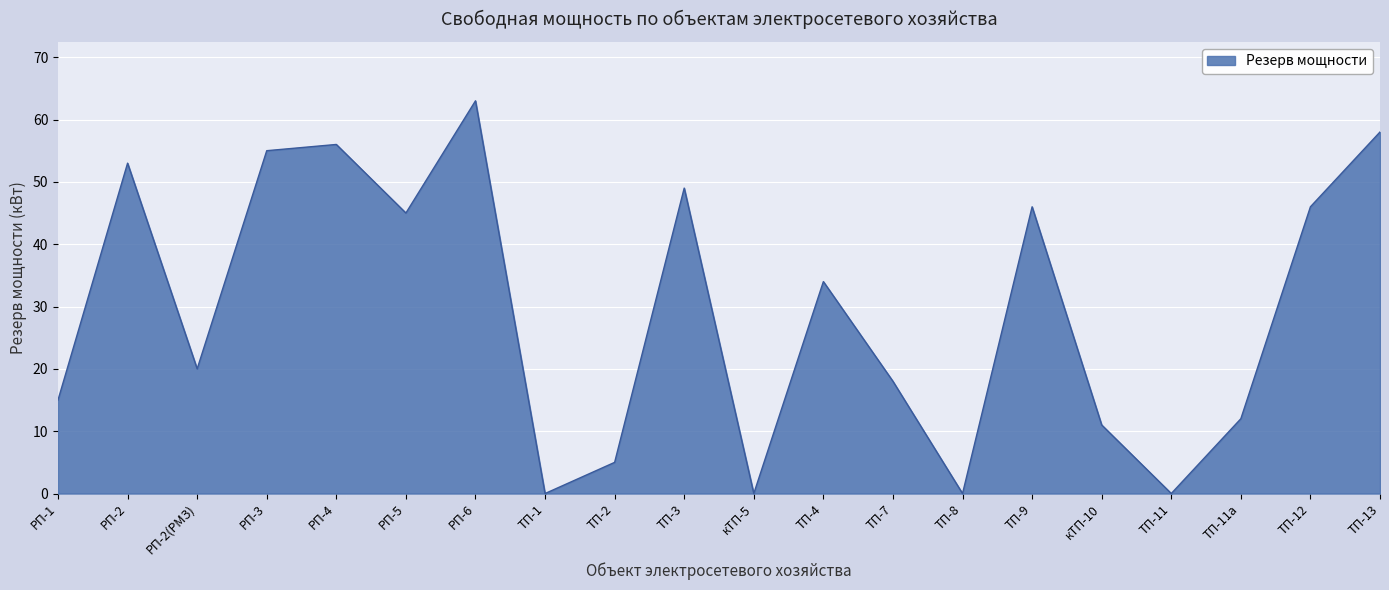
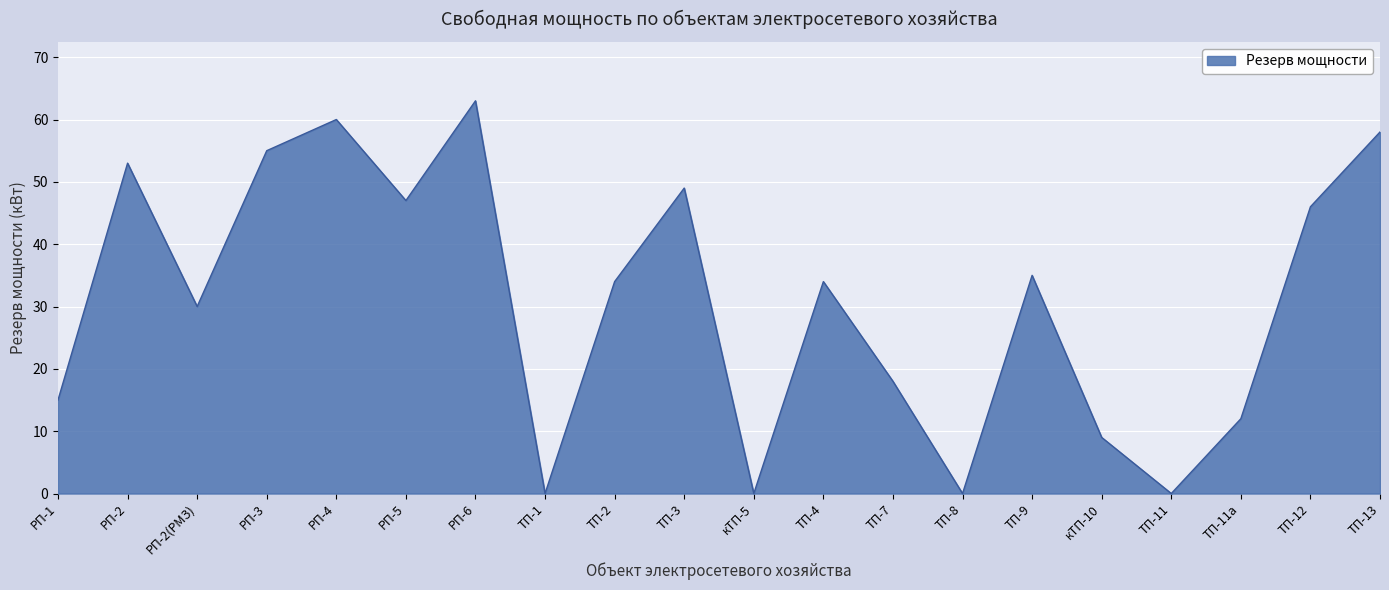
РП-2(РМЗ): 20 -> 30
РП-4: 56 -> 60
РП-5: 45 -> 47
ТП-2: 5 -> 34
ТП-9: 46 -> 35
кТП-10: 11 -> 9
